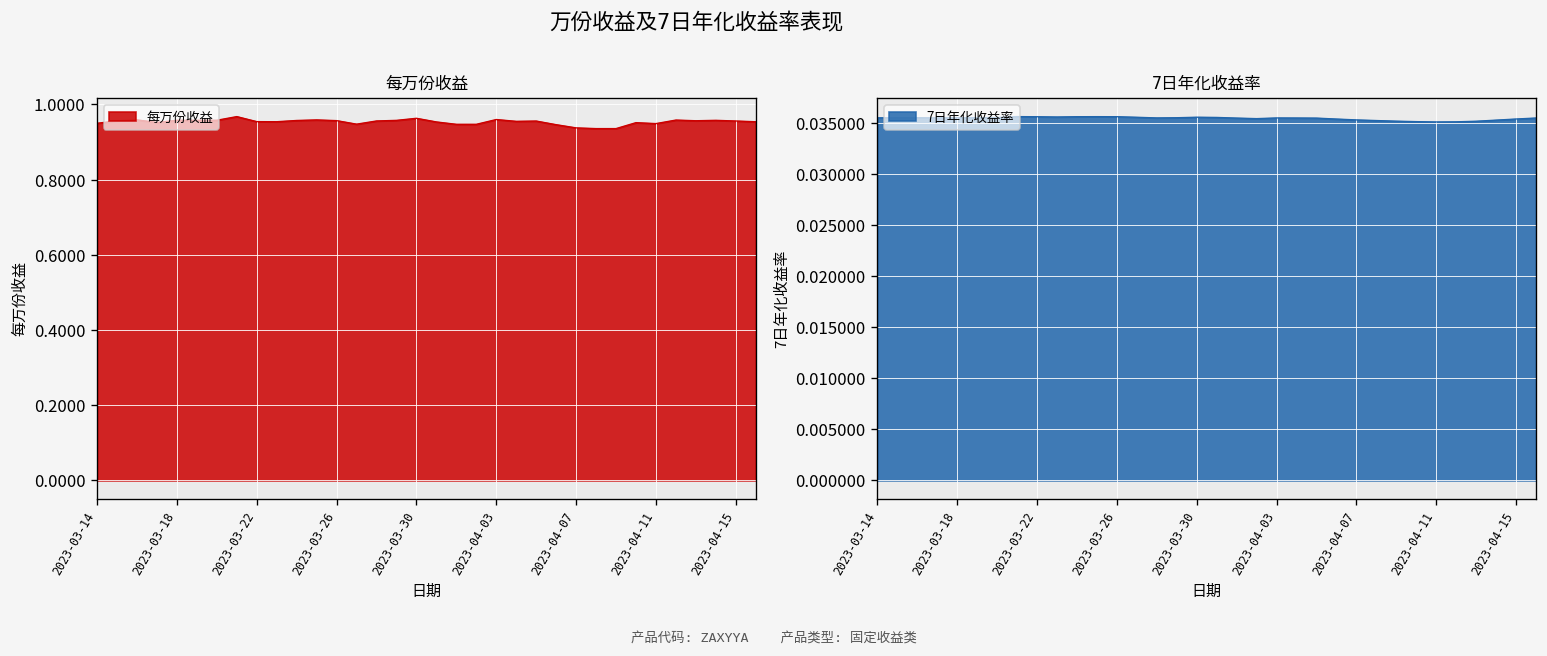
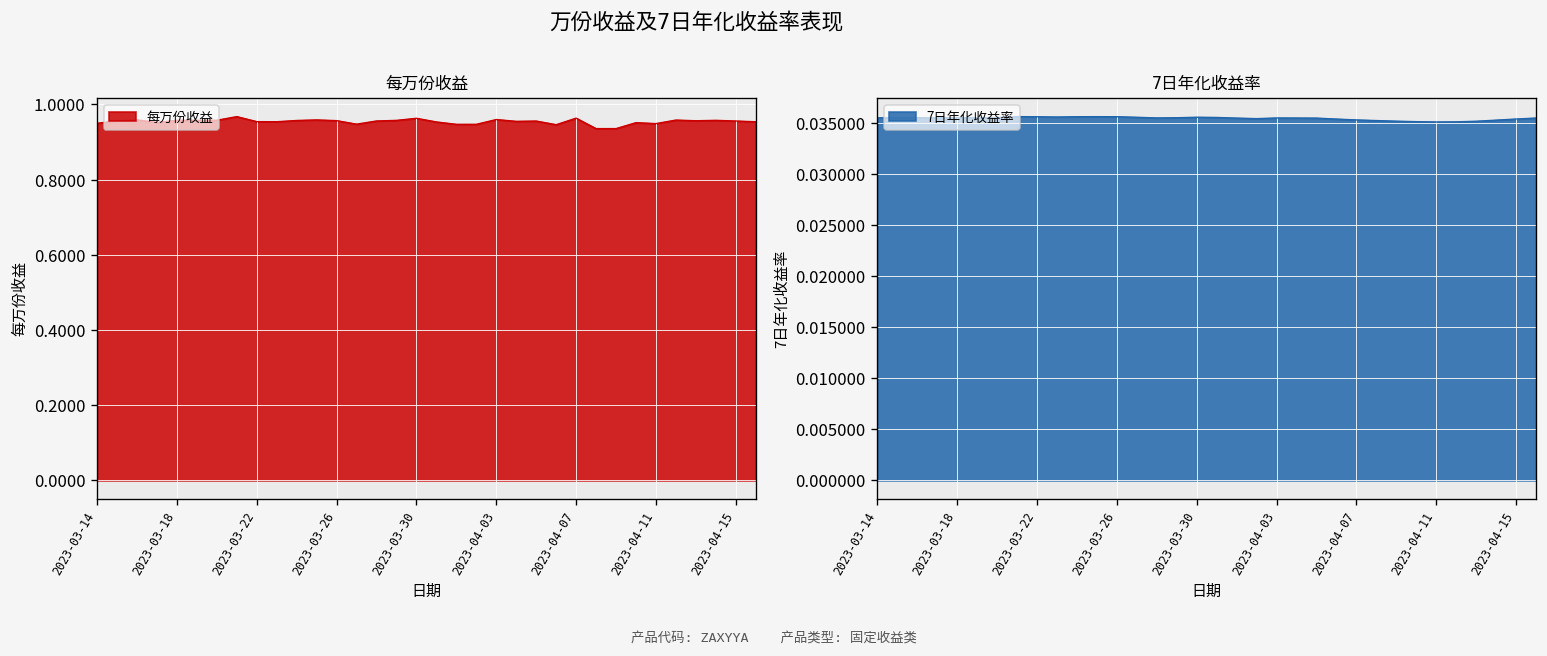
每万份收益, 2023-04-07: 0.94 -> 0.96
